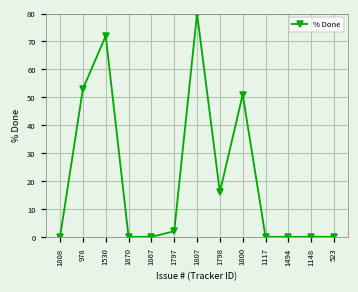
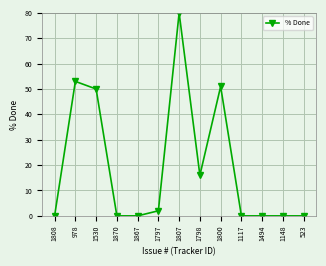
1530: 72 -> 50
